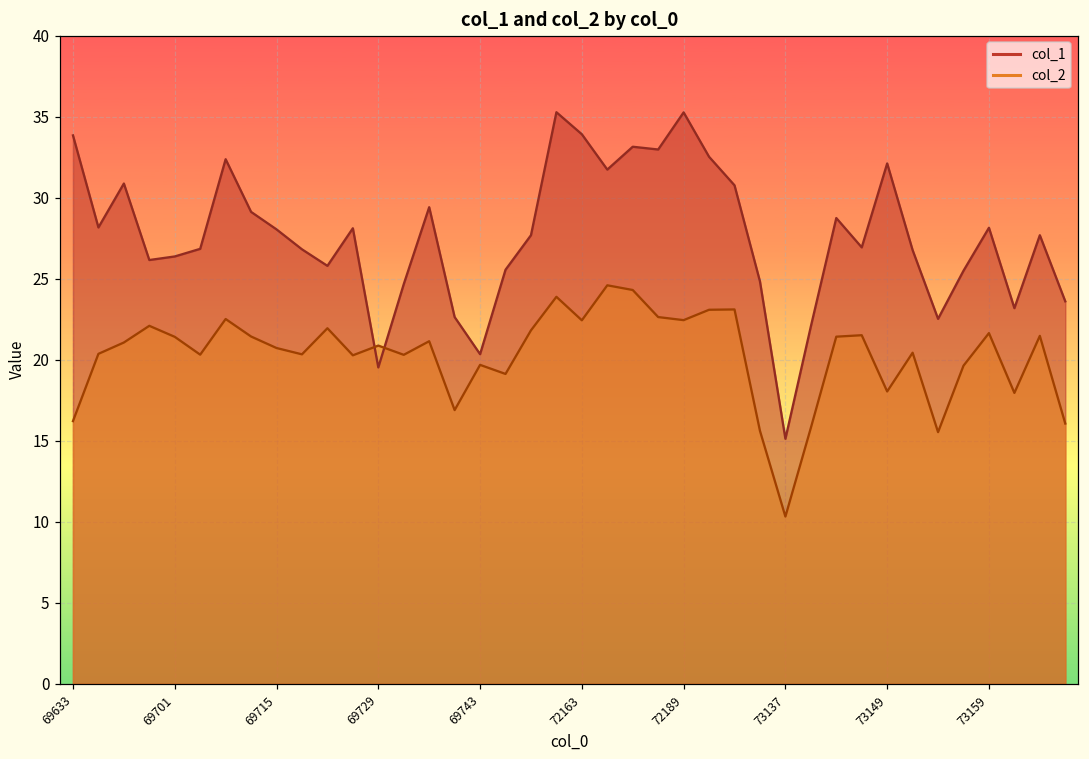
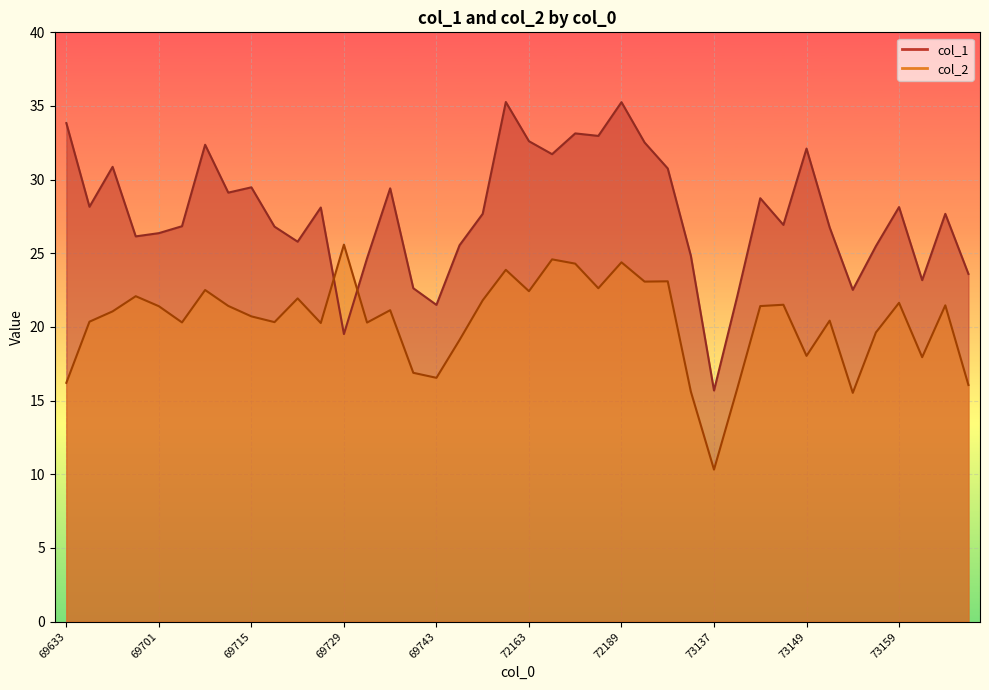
col_1, 69715: 28.0 -> 29.5
col_2, 69729: 20.9 -> 25.6
col_1, 69743: 20.3 -> 21.5
col_2, 69743: 19.7 -> 16.6
col_1, 72163: 33.9 -> 32.6
col_2, 72189: 22.4 -> 24.4
col_1, 73137: 15.1 -> 15.7
